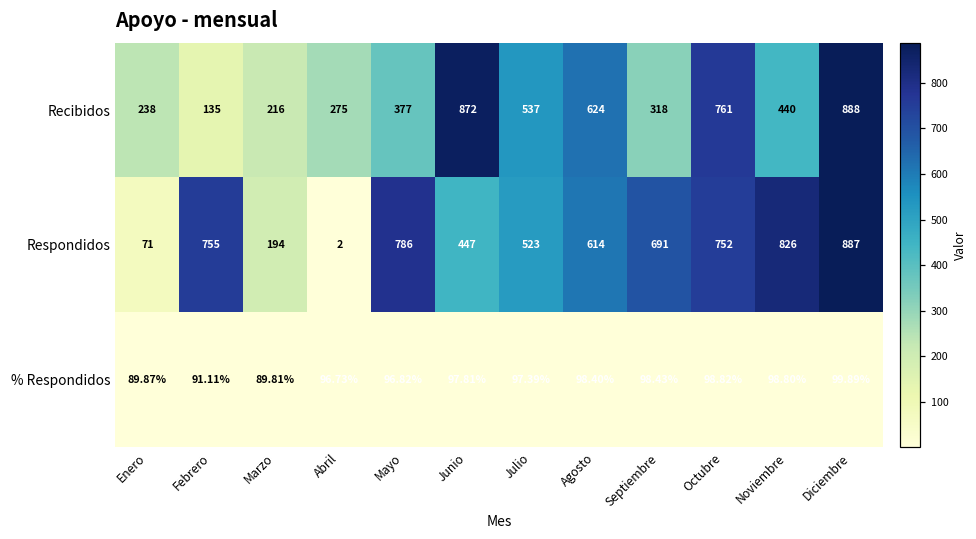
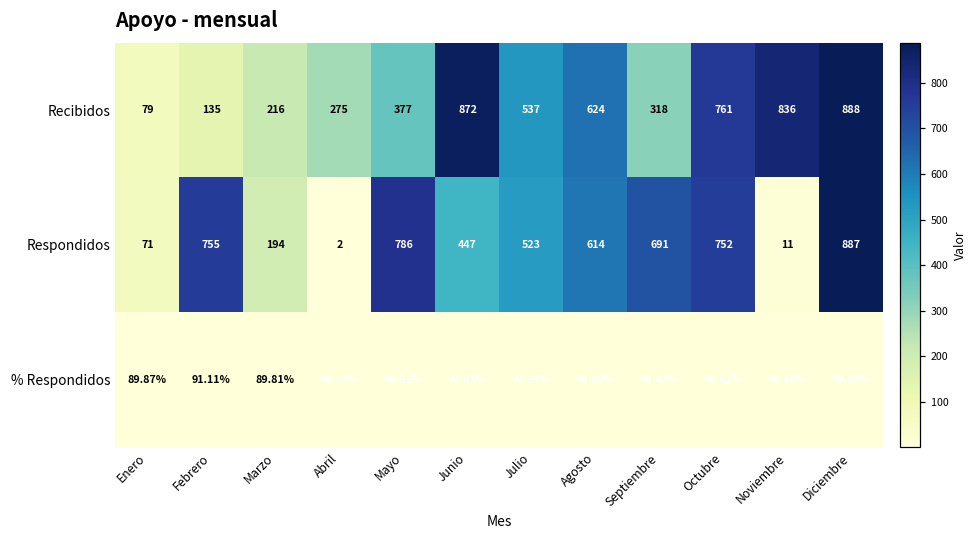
Recibidos, Enero: 238 -> 79
Recibidos, Noviembre: 440 -> 836
Respondidos, Noviembre: 826 -> 11
